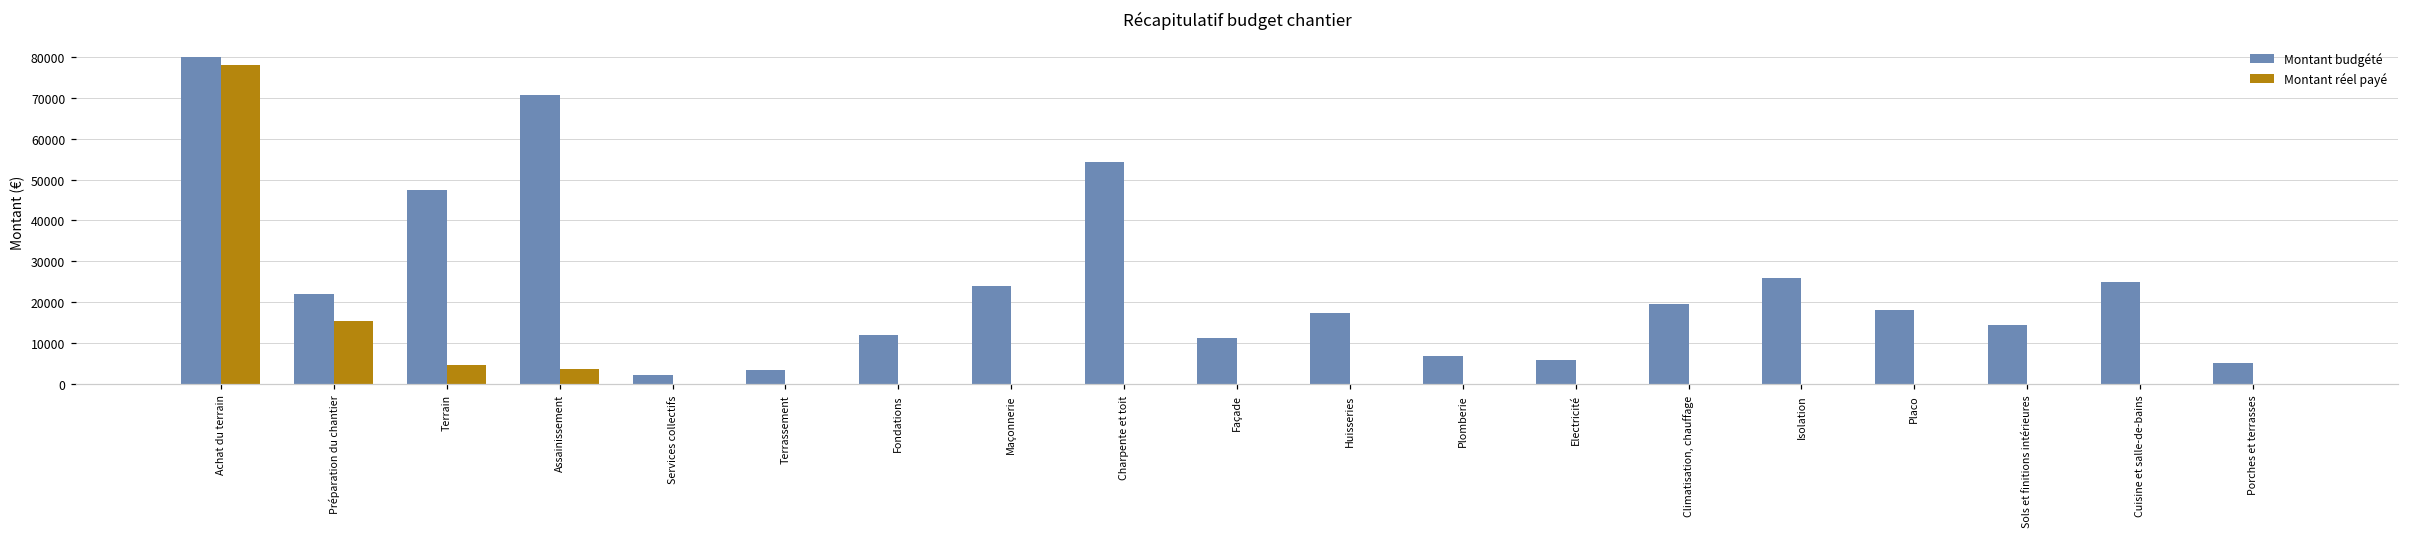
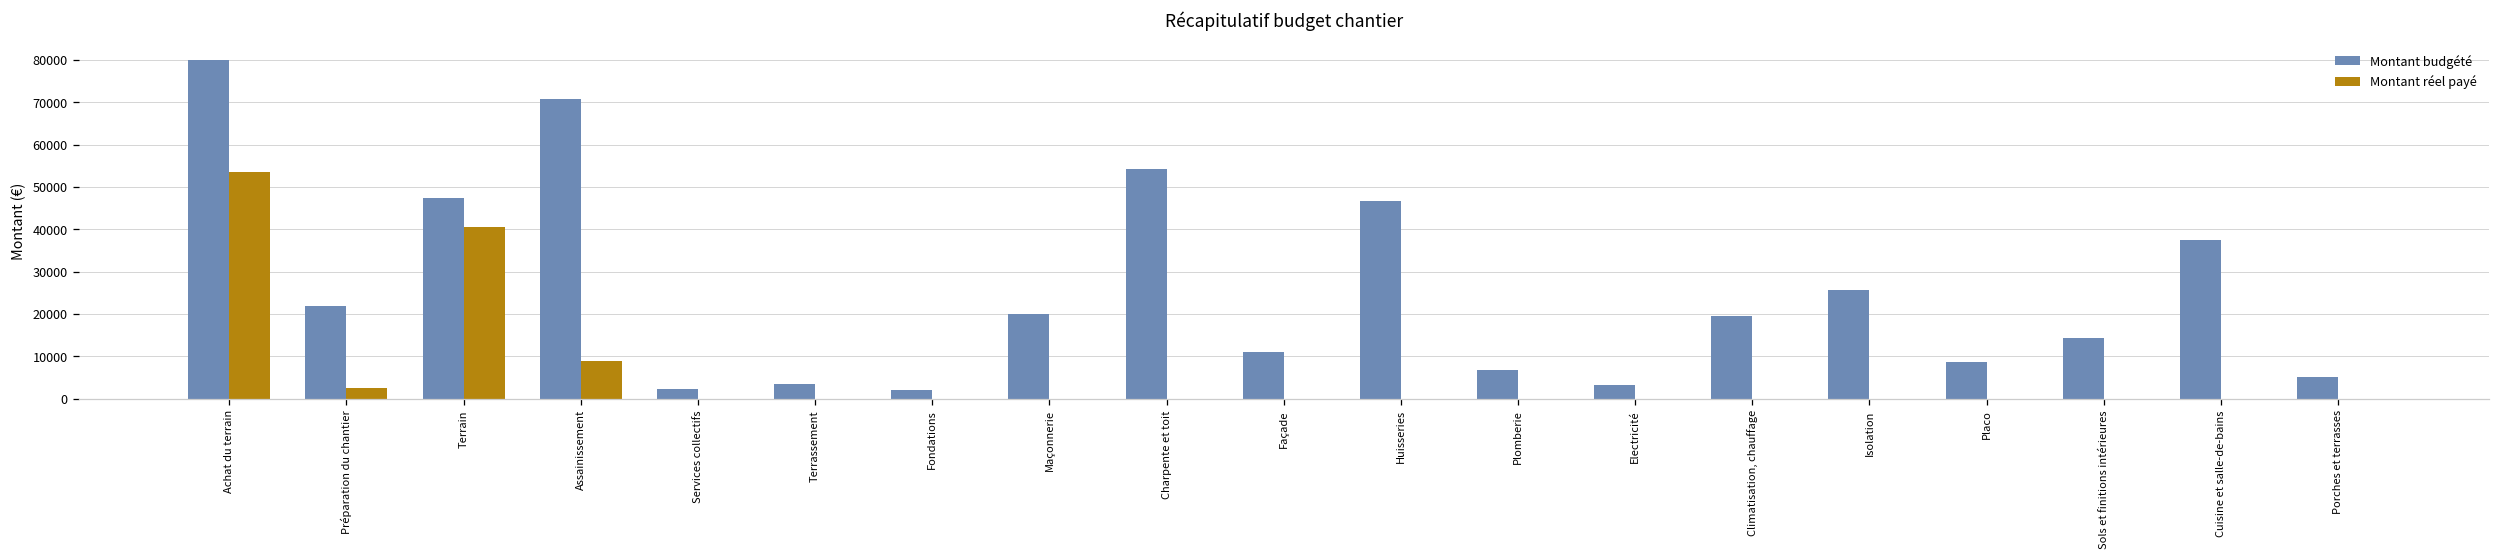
Montant réel payé, Achat du terrain: 78000 -> 54000
Montant réel payé, Préparation du chantier: 15000 -> 3000
Montant réel payé, Terrain: 5000 -> 41000
Montant réel payé, Assainissement: 4000 -> 9000
Montant budgété, Fondations: 12000 -> 2000
Montant budgété, Maçonnerie: 24000 -> 20000
Montant budgété, Huisseries: 17000 -> 47000
Montant budgété, Electricité: 6000 -> 3000
Montant budgété, Placo: 18000 -> 9000
Montant budgété, Cuisine et salle-de-bains: 25000 -> 38000
